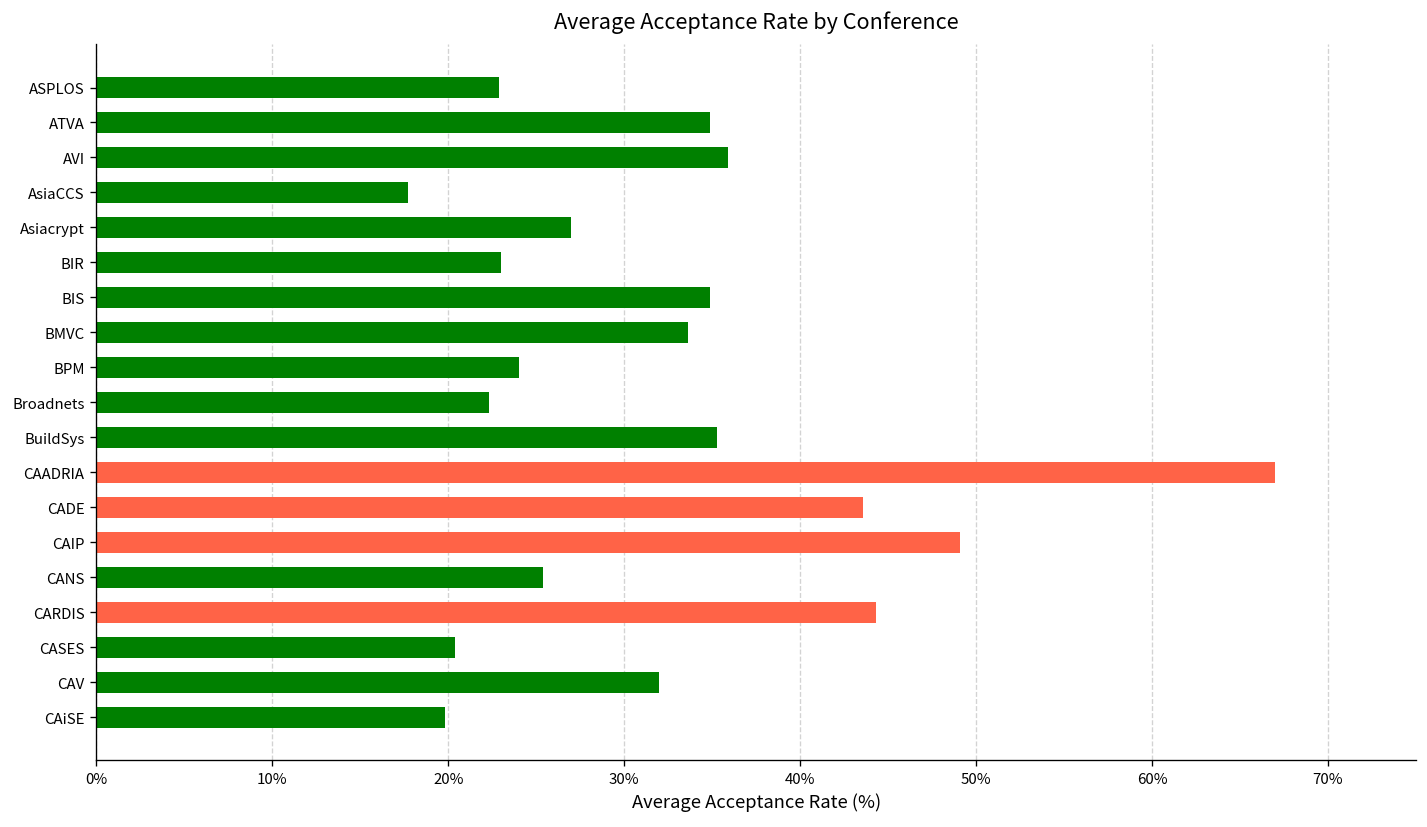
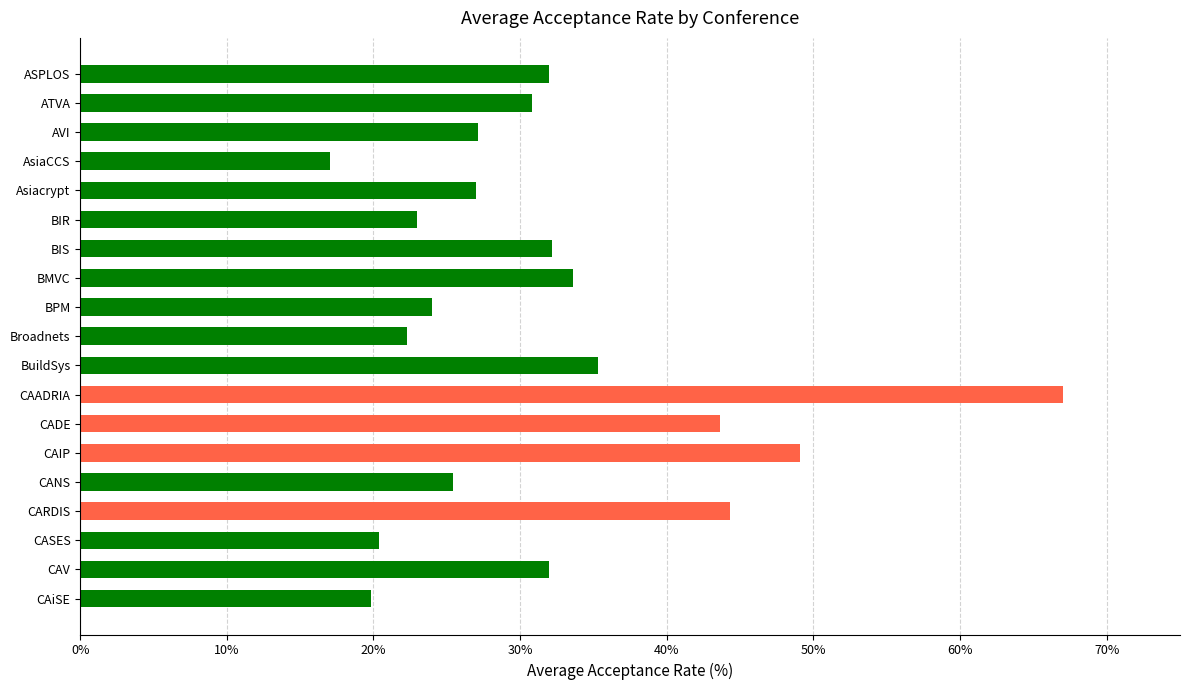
ASPLOS: 22.9% -> 32.0%
ATVA: 34.9% -> 30.8%
AVI: 35.9% -> 27.1%
AsiaCCS: 17.7% -> 17.0%
BIS: 34.9% -> 32.2%
